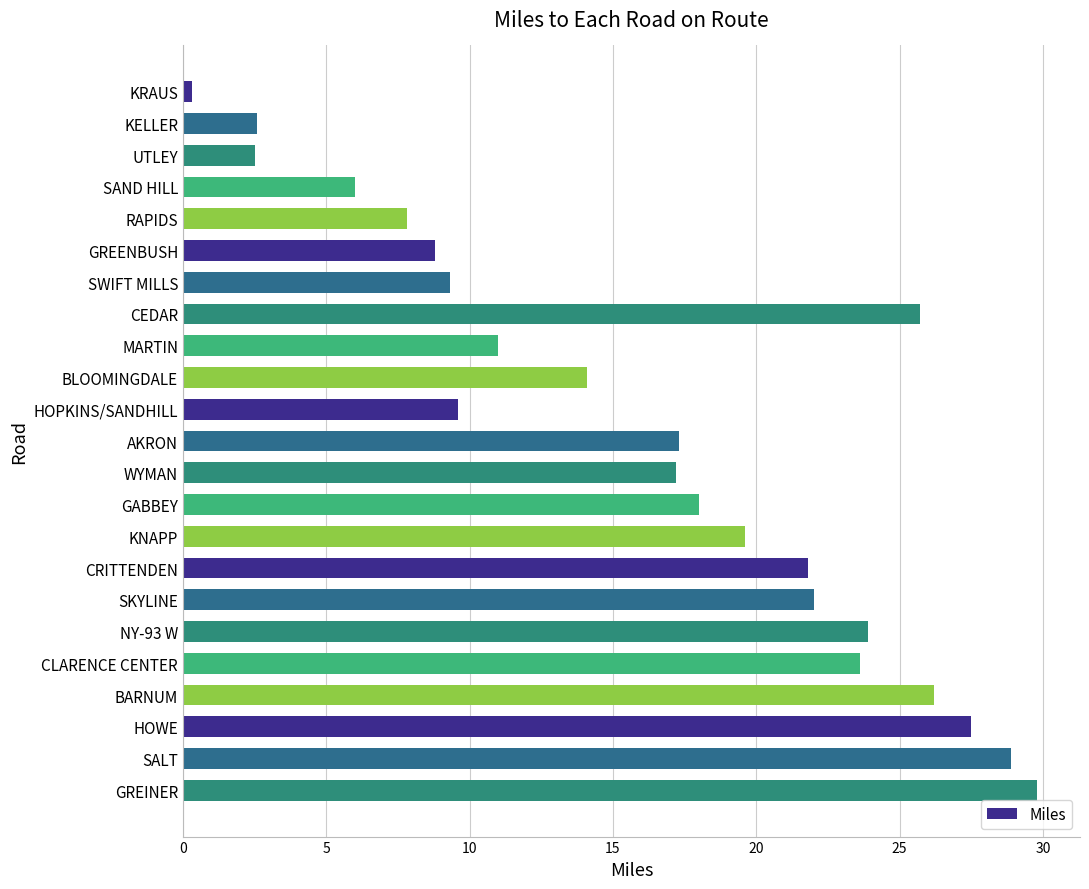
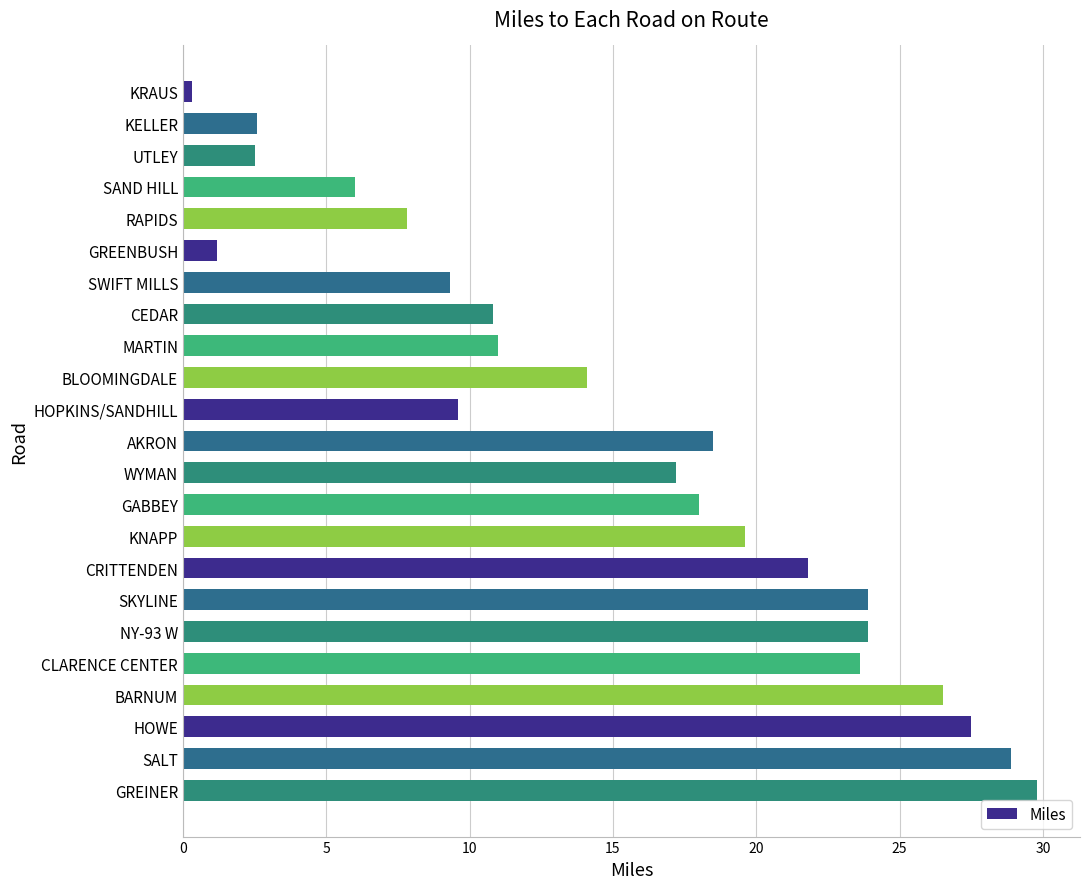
GREENBUSH: 8.8 -> 1.2
CEDAR: 25.7 -> 10.8
AKRON: 17.3 -> 18.5
SKYLINE: 22.0 -> 23.9
BARNUM: 26.2 -> 26.5
